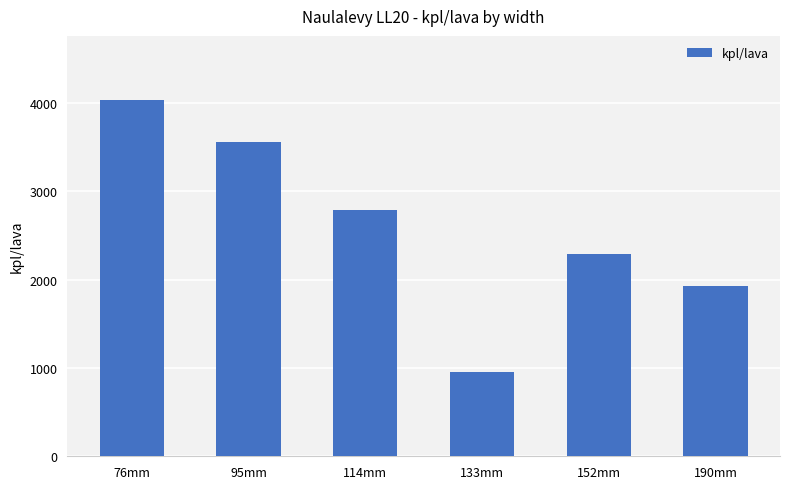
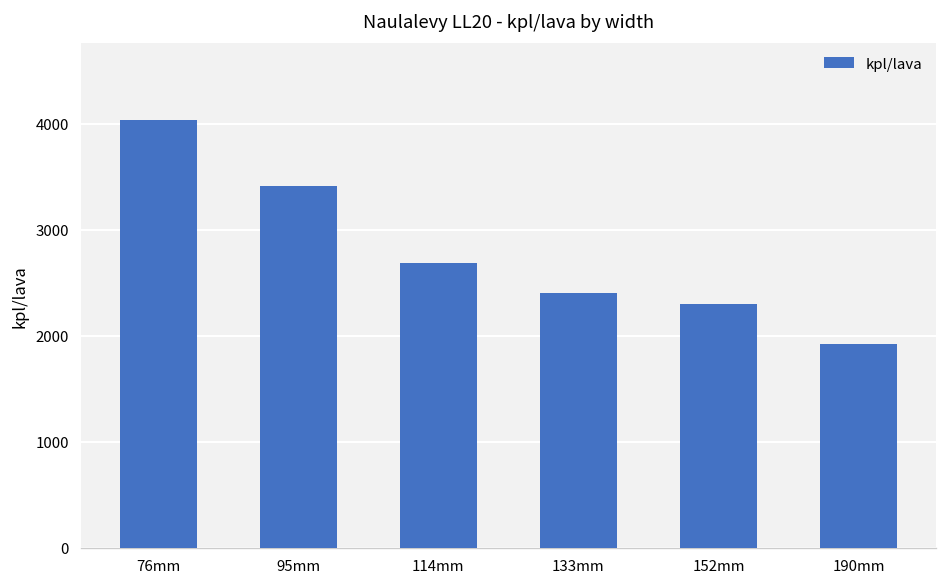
95mm: 3600 -> 3400
114mm: 2800 -> 2700
133mm: 1000 -> 2400
